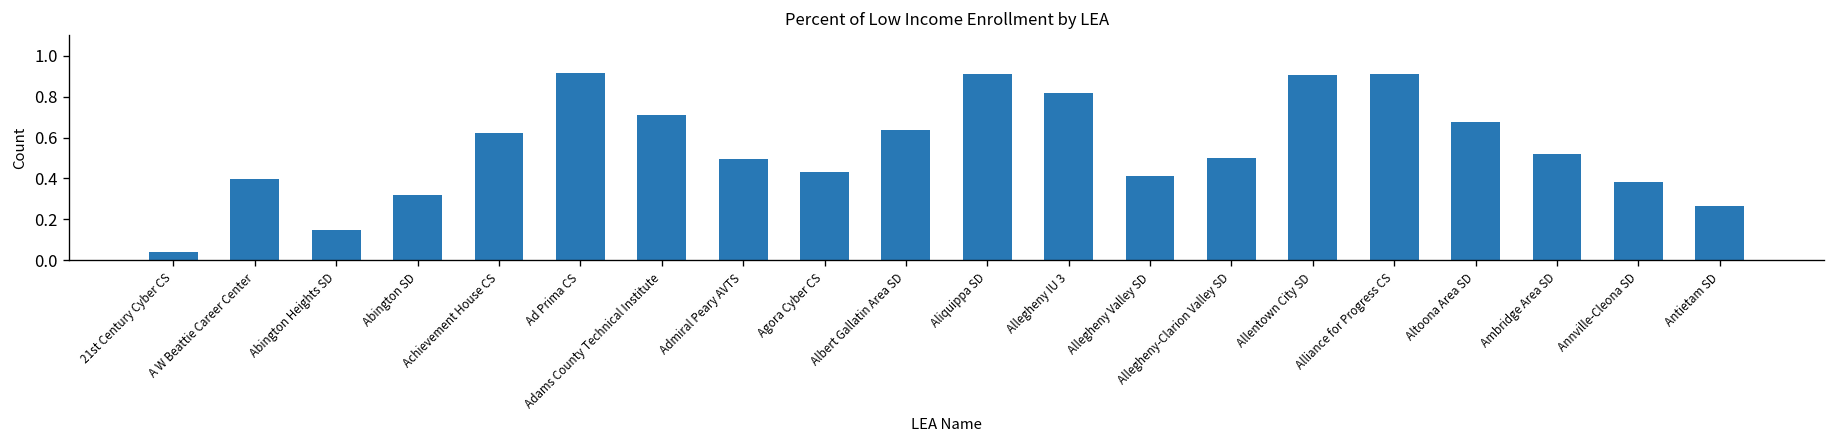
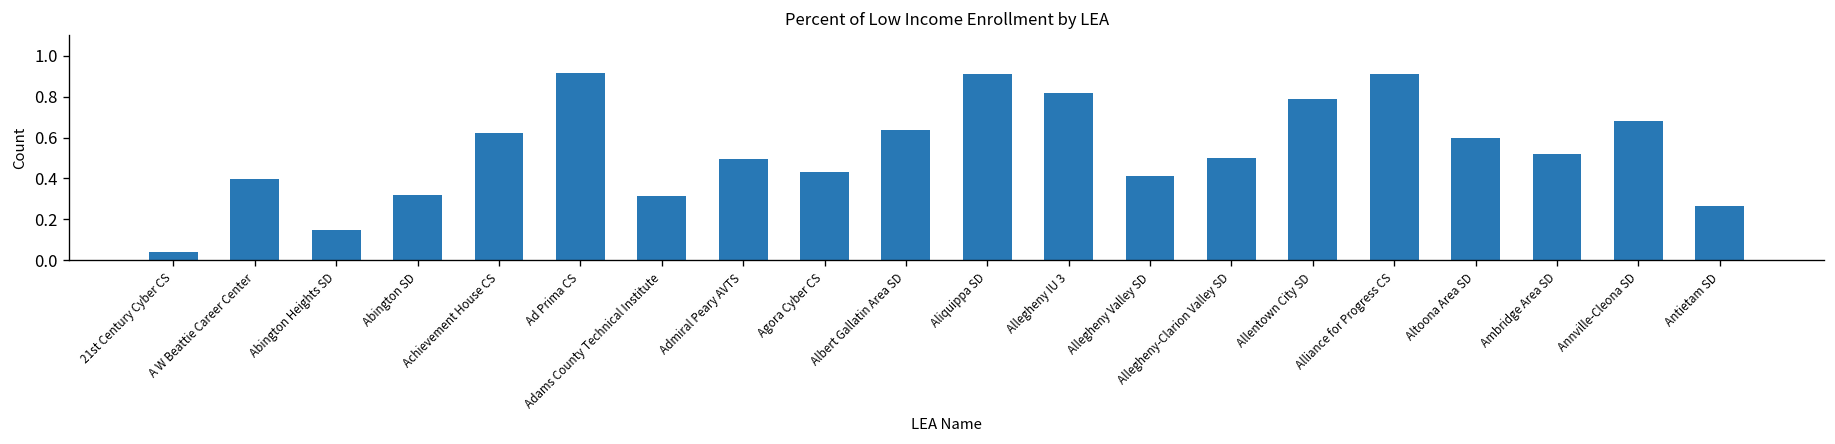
Adams County Technical Institute: 0.71 -> 0.31
Allentown City SD: 0.91 -> 0.79
Altoona Area SD: 0.68 -> 0.60
Annville-Cleona SD: 0.38 -> 0.68
